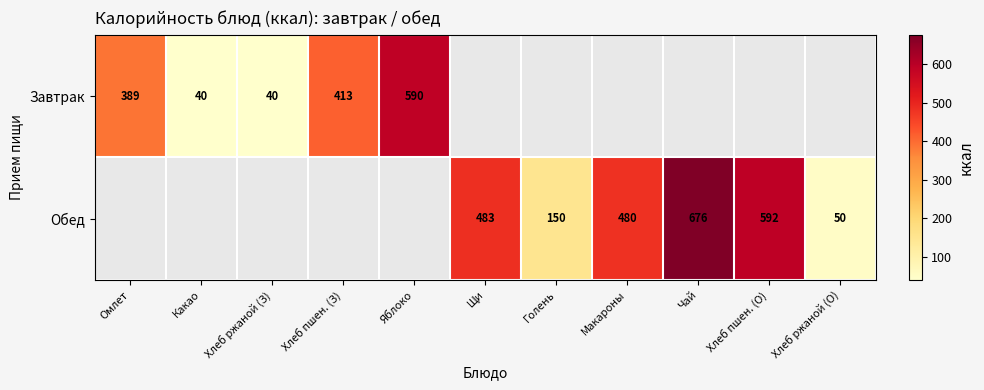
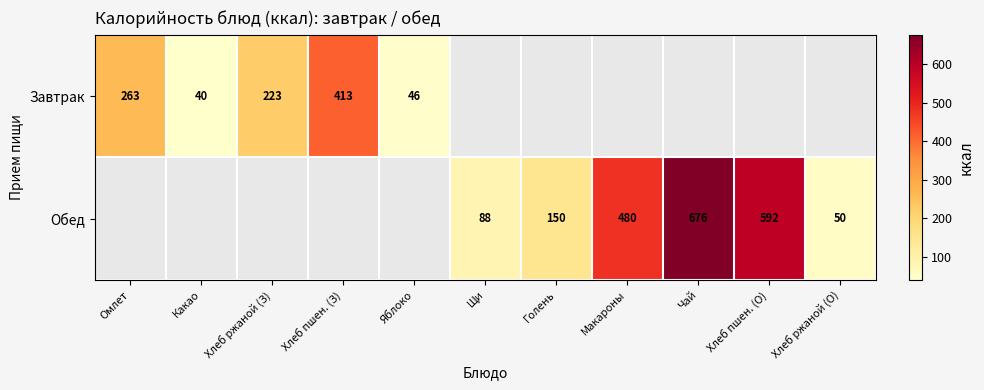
Завтрак, Омлет: 389 -> 263
Завтрак, Хлеб ржаной (З): 40 -> 223
Завтрак, Яблоко: 590 -> 46
Обед, Щи: 483 -> 88
